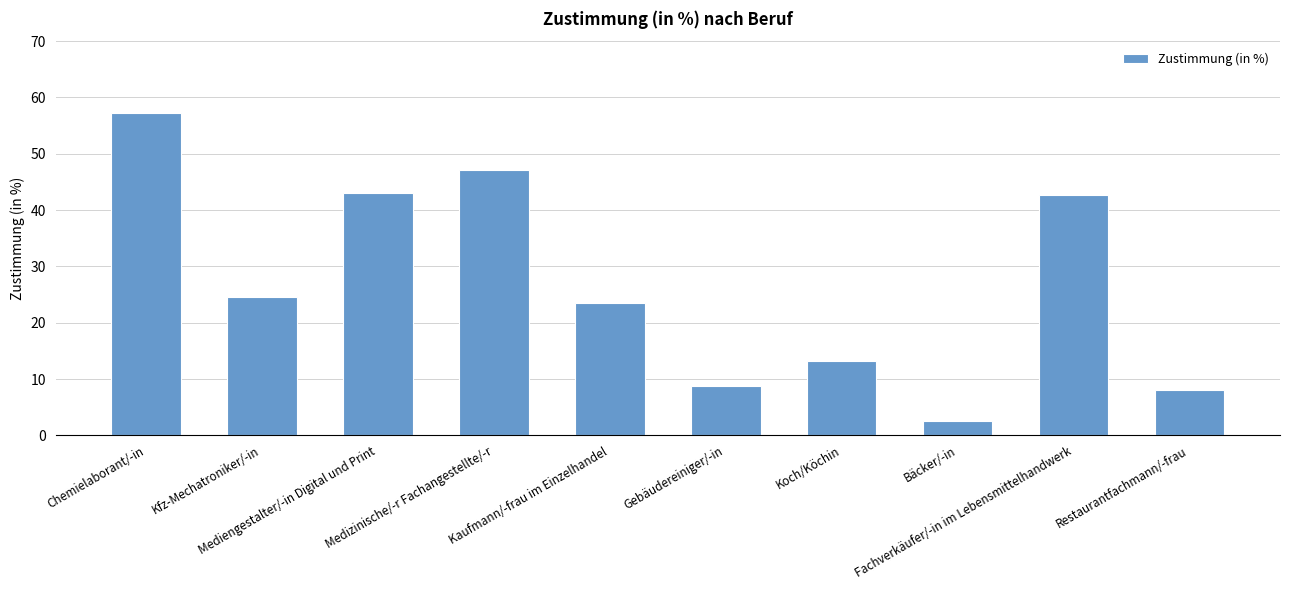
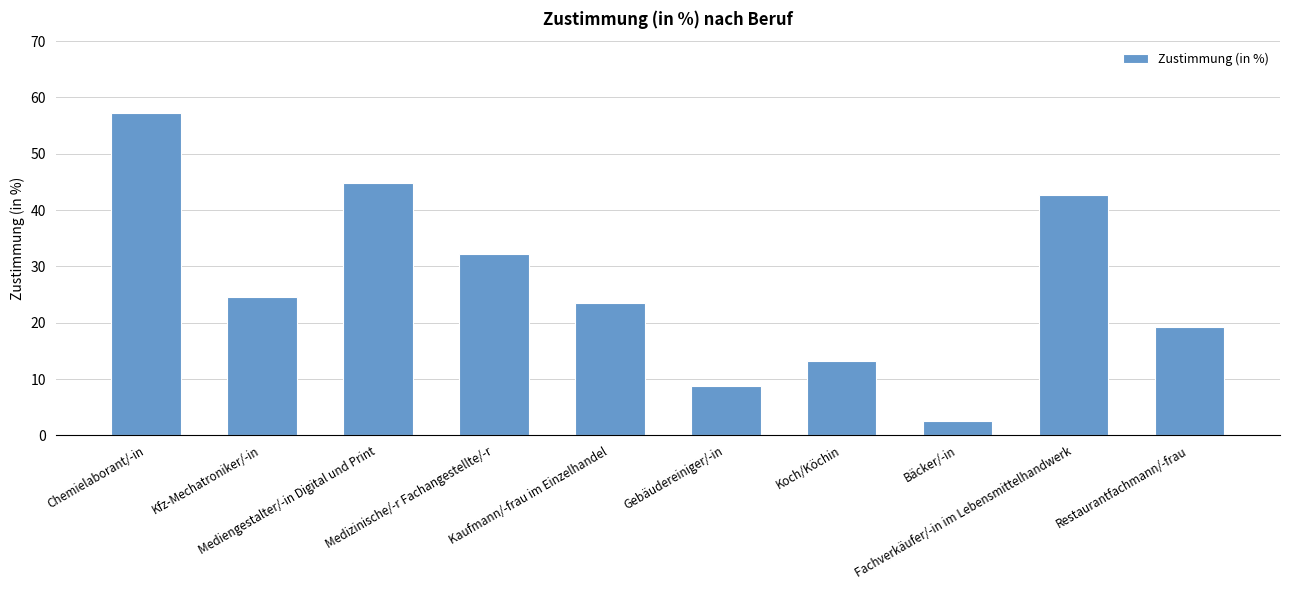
Mediengestalter/-in Digital und Print: 43 -> 45
Medizinische/-r Fachangestellte/-r: 47 -> 32
Restaurantfachmann/-frau: 8 -> 19
